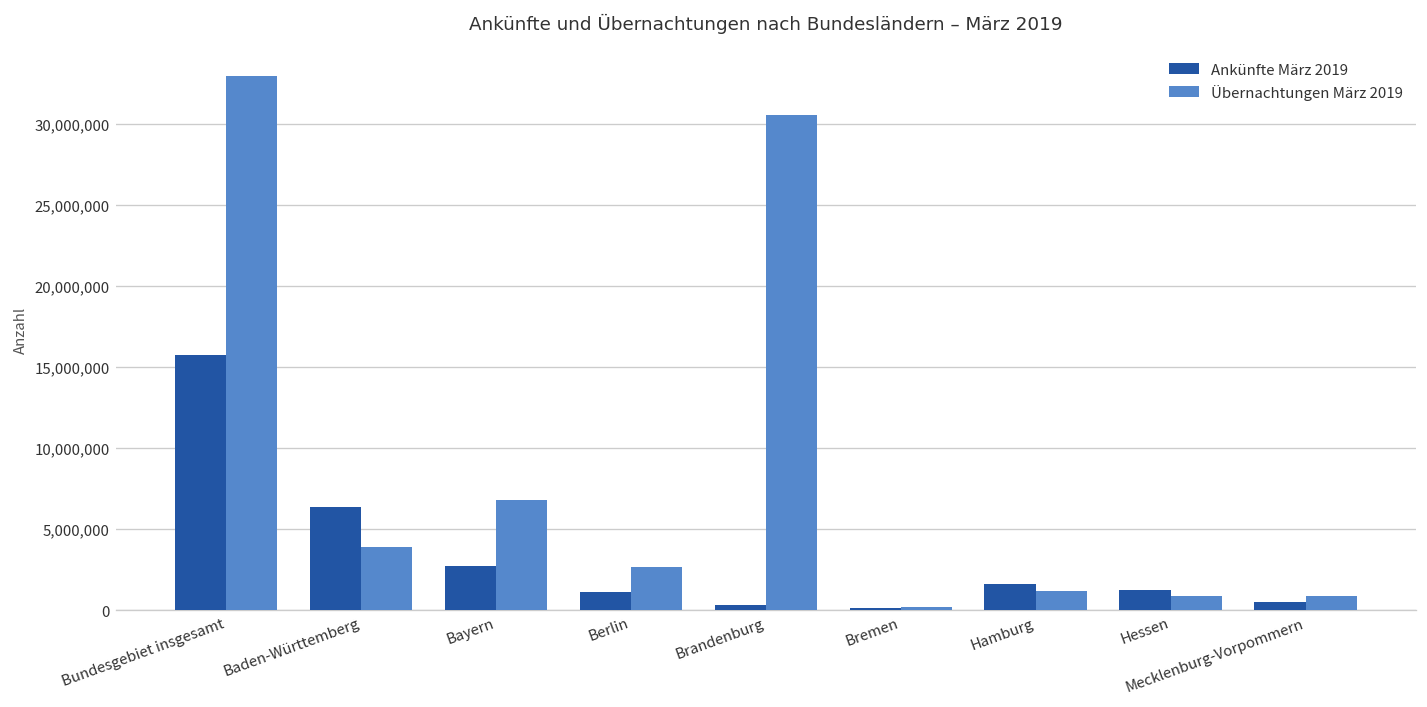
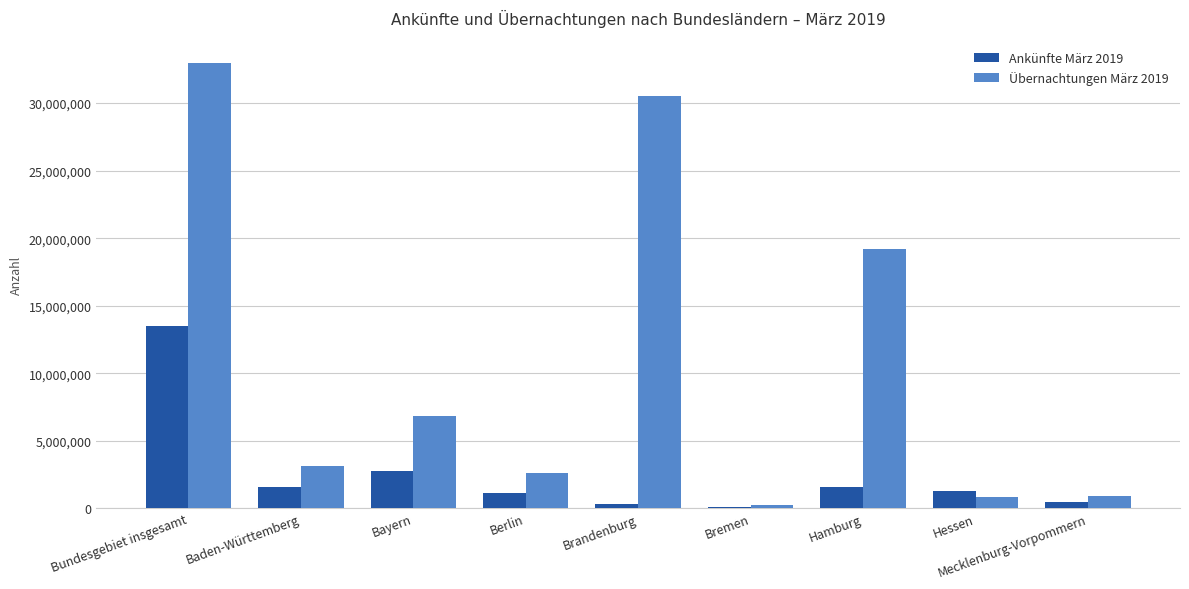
Ankünfte März 2019, Bundesgebiet insgesamt: 15,700,000 -> 13,500,000
Ankünfte März 2019, Baden-Württemberg: 6,400,000 -> 1,600,000
Übernachtungen März 2019, Baden-Württemberg: 3,900,000 -> 3,100,000
Übernachtungen März 2019, Hamburg: 1,200,000 -> 19,200,000
